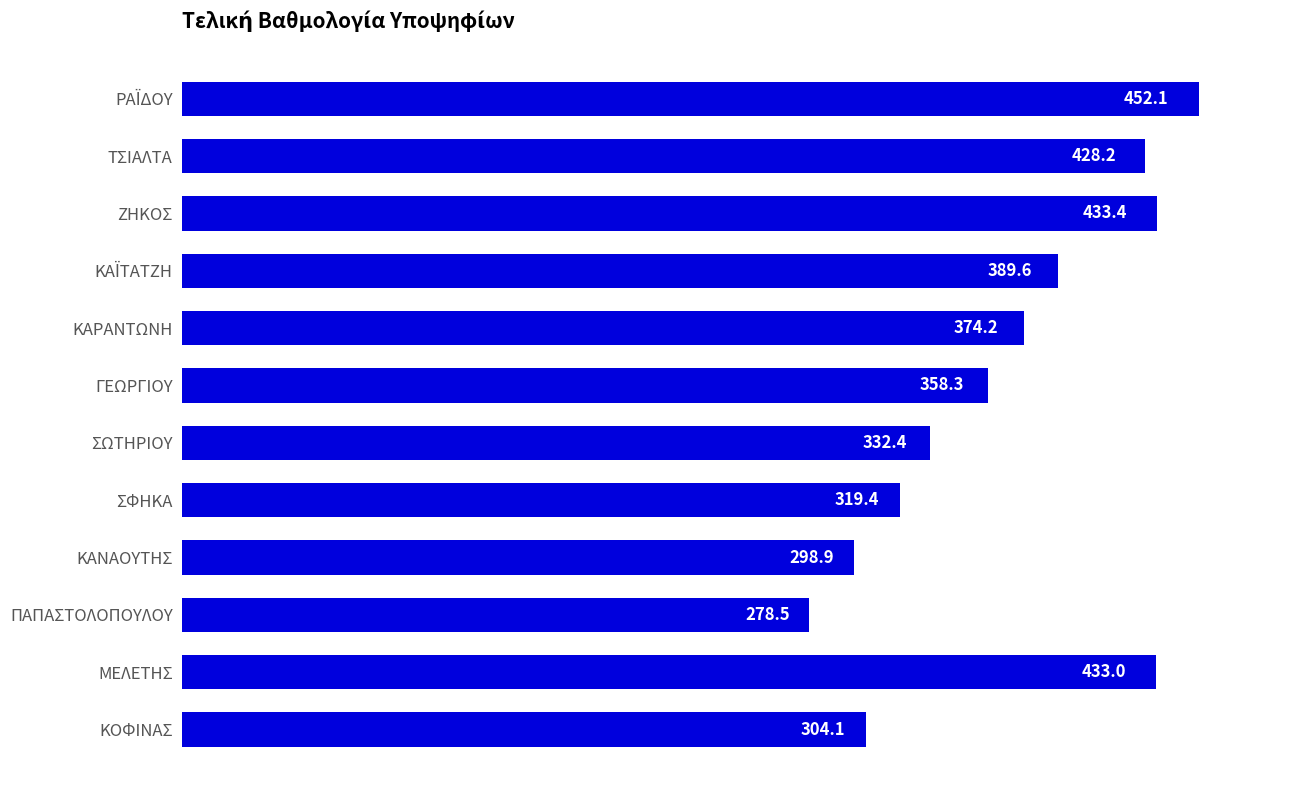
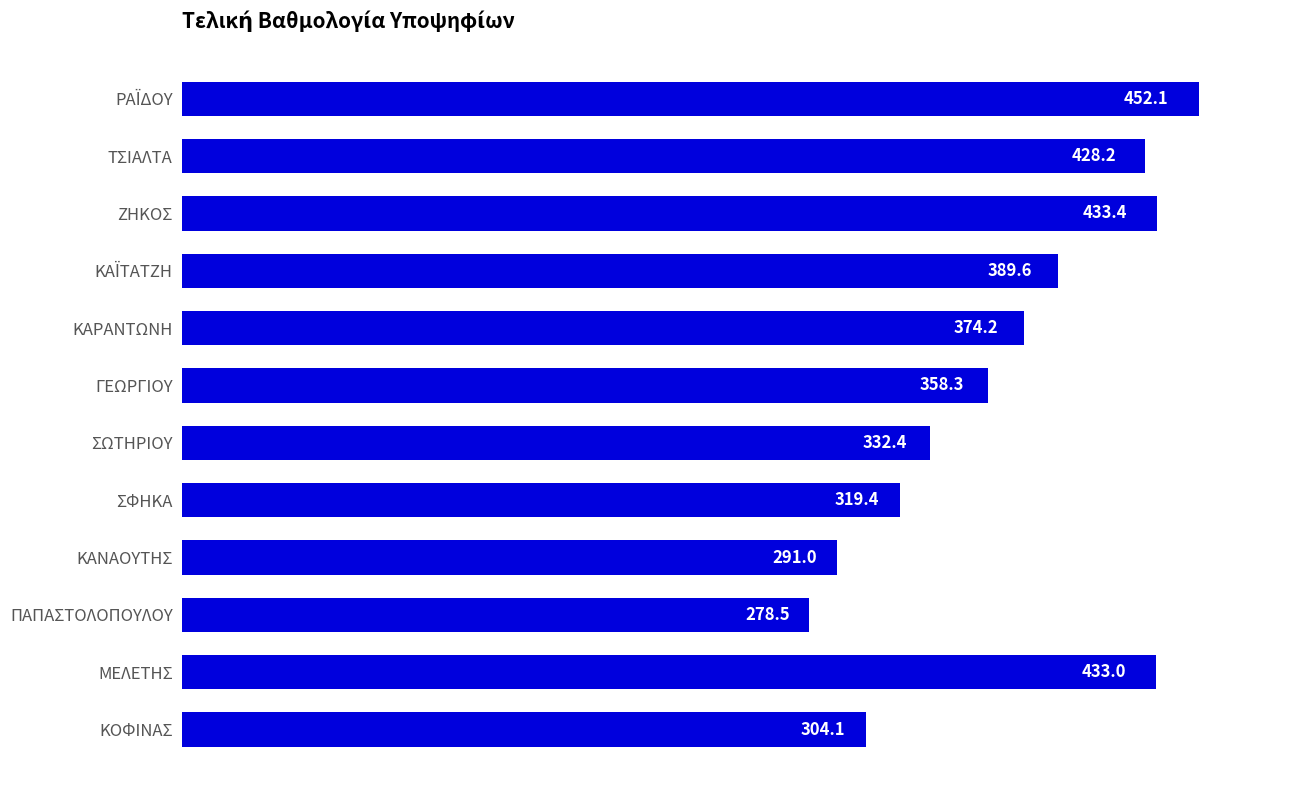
ΚΑΝΑΟΥΤΗΣ: 298.9 -> 291.0
